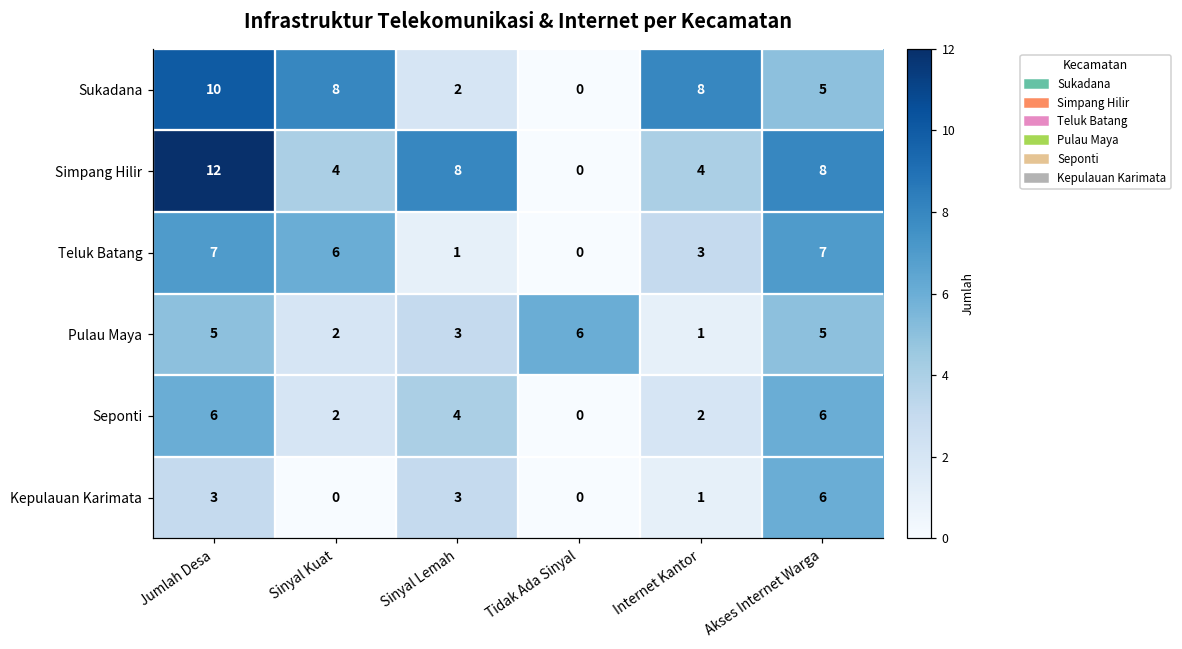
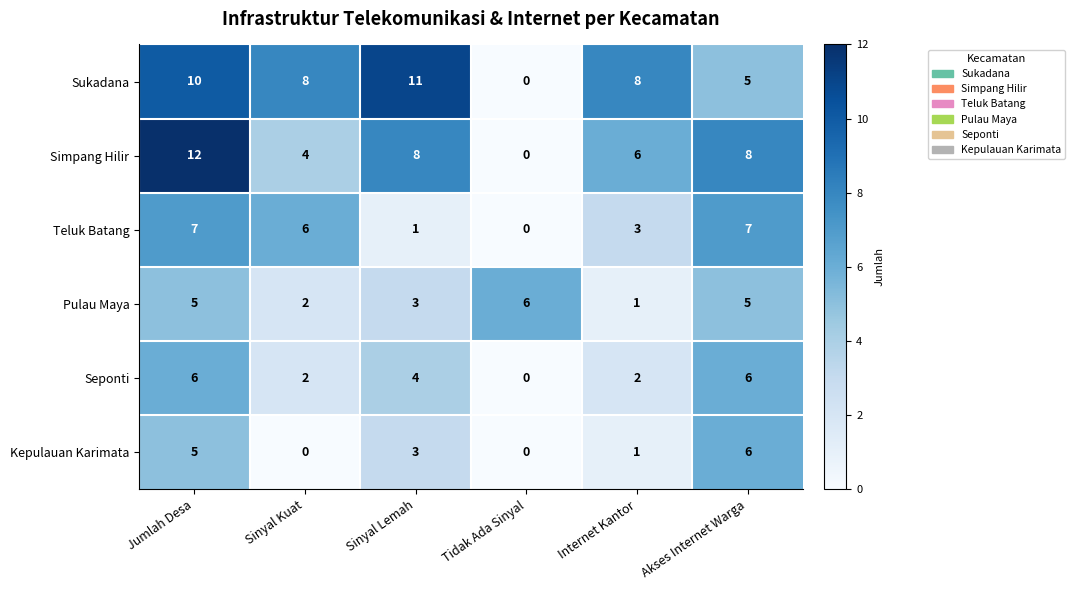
Sukadana, Sinyal Lemah: 2 -> 11
Simpang Hilir, Internet Kantor: 4 -> 6
Kepulauan Karimata, Jumlah Desa: 3 -> 5
